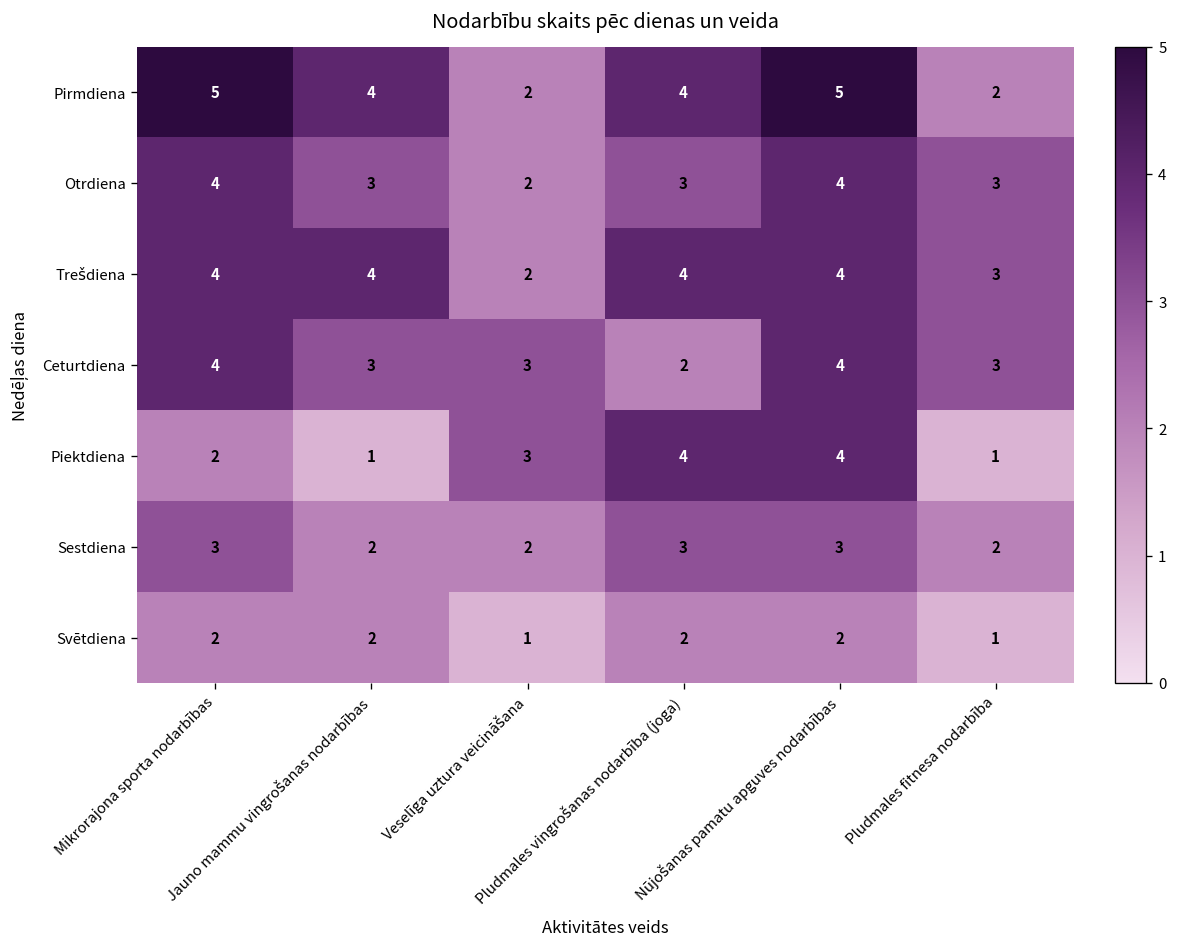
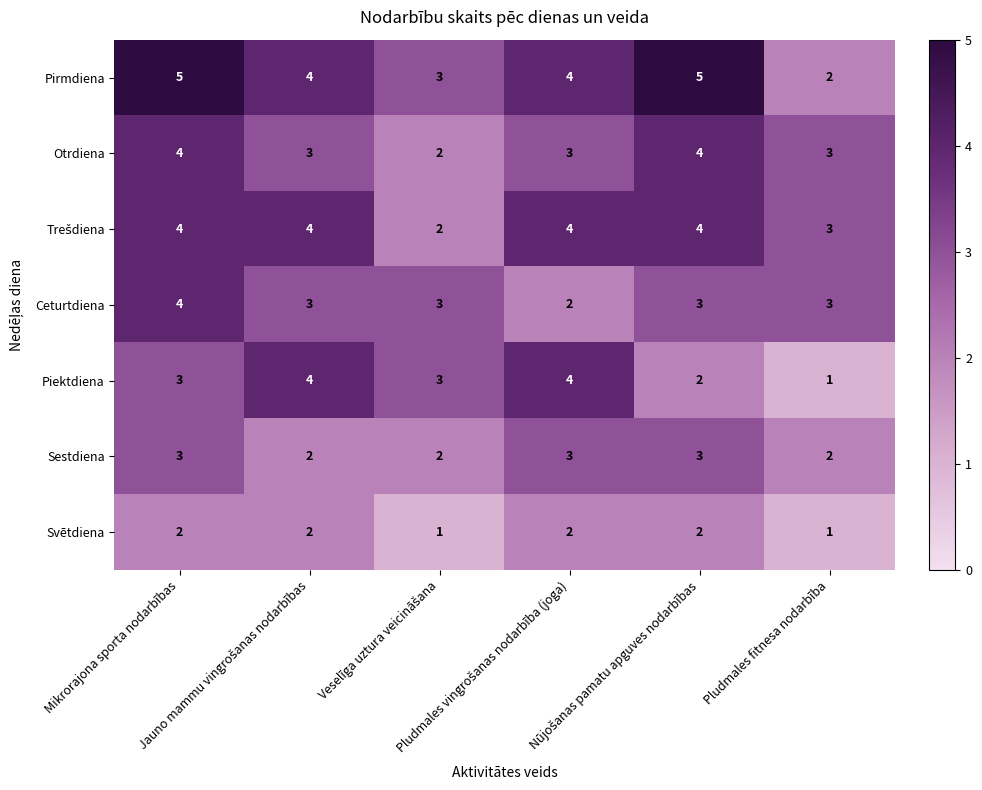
Pirmdiena, Veselīga uztura veicināšana: 2 -> 3
Ceturtdiena, Nūjošanas pamatu apguves nodarbības: 4 -> 3
Piektdiena, Mikrorajona sporta nodarbības: 2 -> 3
Piektdiena, Jauno mammu vingrošanas nodarbības: 1 -> 4
Piektdiena, Nūjošanas pamatu apguves nodarbības: 4 -> 2
